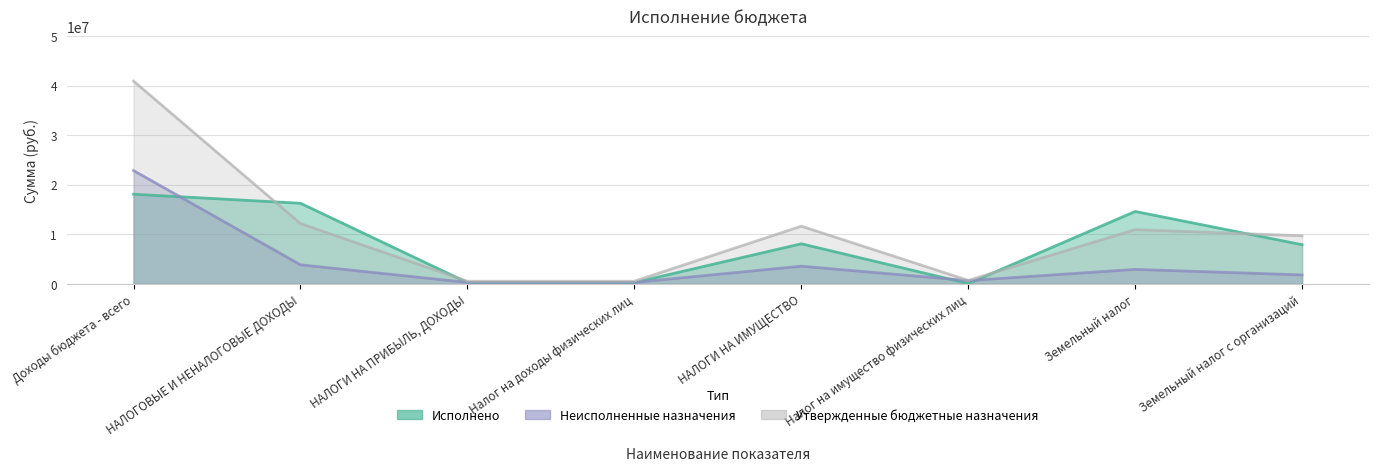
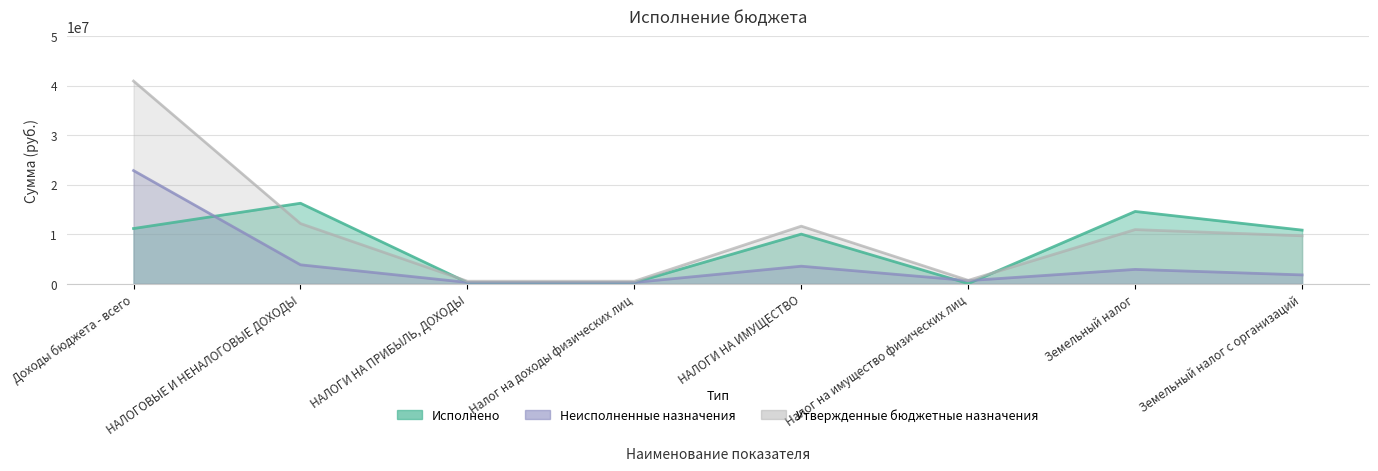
Исполнено, Доходы бюджета - всего: 18000000 -> 11000000
Исполнено, НАЛОГИ НА ИМУЩЕСТВО: 8000000 -> 10000000
Исполнено, Земельный налог с организаций: 8000000 -> 11000000
